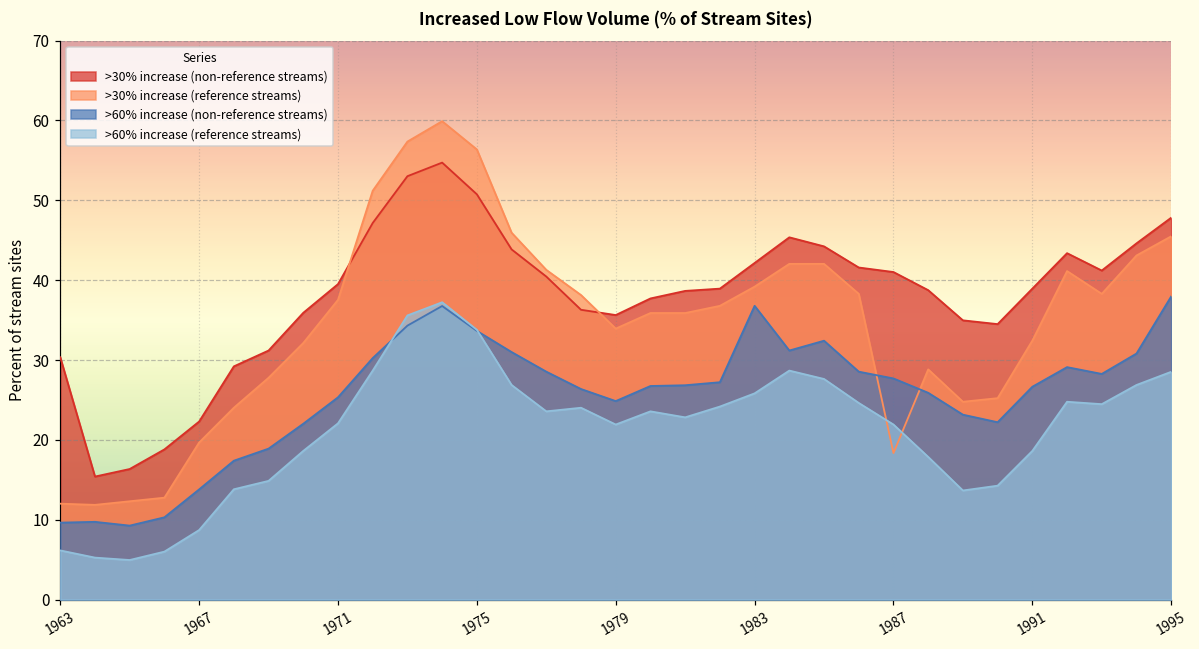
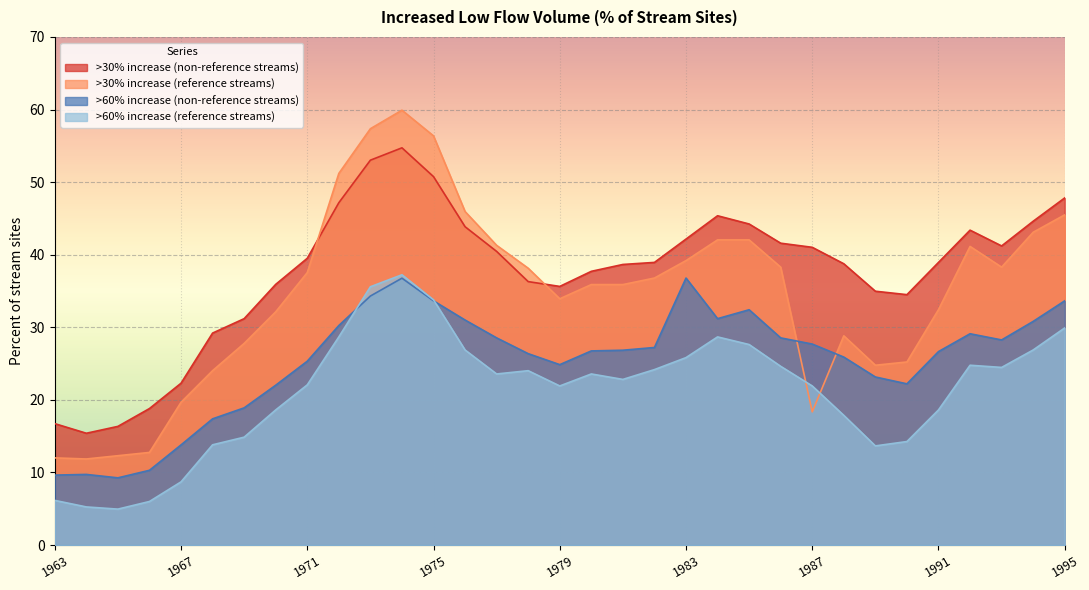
>30% increase (non-reference streams), 1963: 30 -> 17
>60% increase (non-reference streams), 1995: 38 -> 34
>60% increase (reference streams), 1995: 29 -> 30
